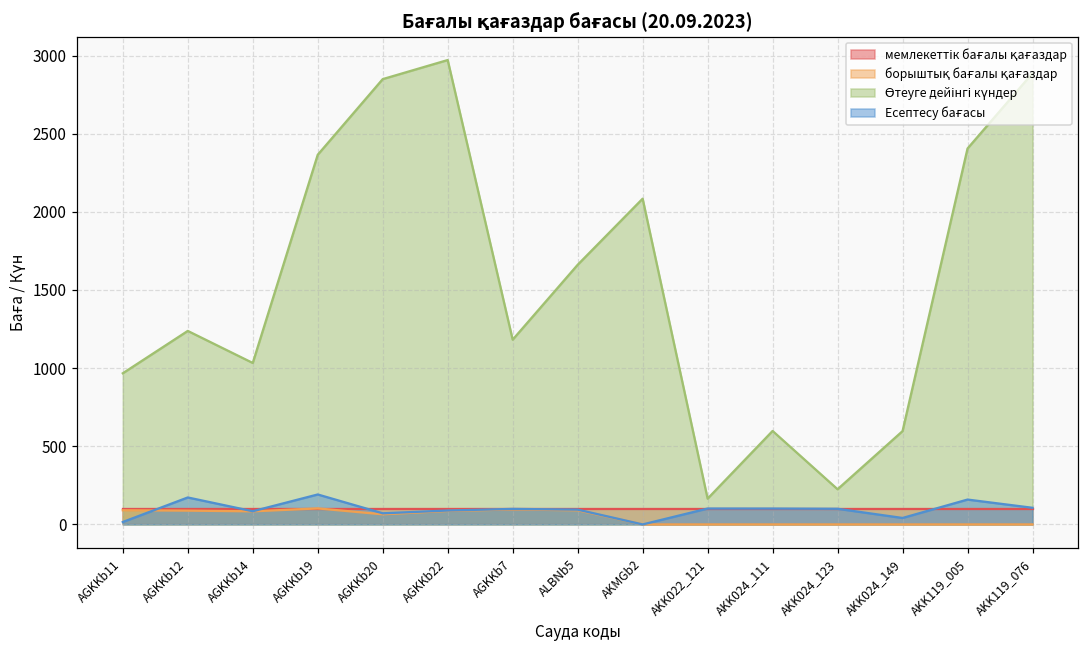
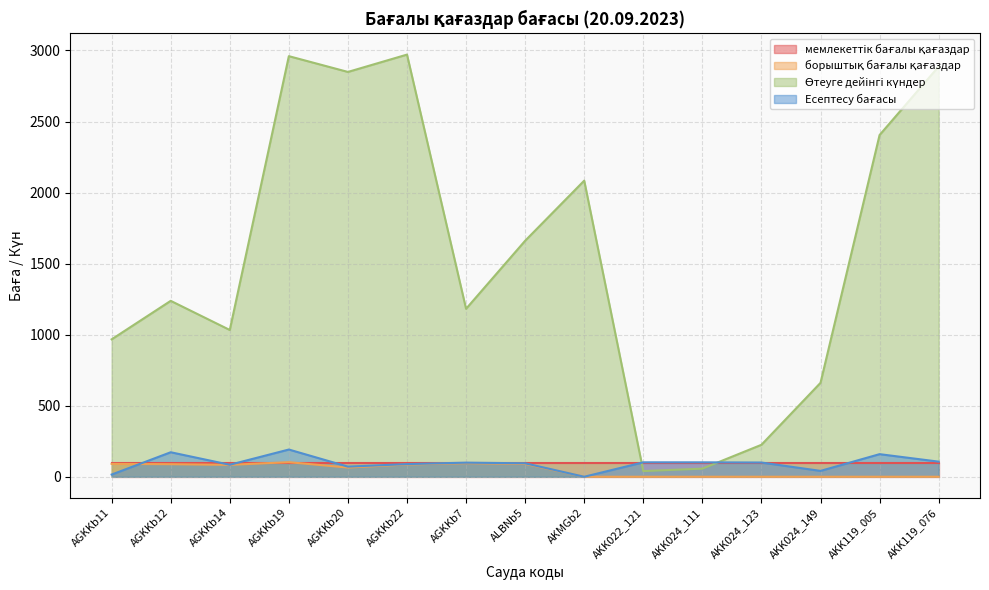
Өтеуге дейінгі күндер, AGKKb19: 2370 -> 2960
Өтеуге дейінгі күндер, AKK022_121: 170 -> 40
Өтеуге дейінгі күндер, AKK024_111: 600 -> 60
Өтеуге дейінгі күндер, AKK024_149: 600 -> 660
